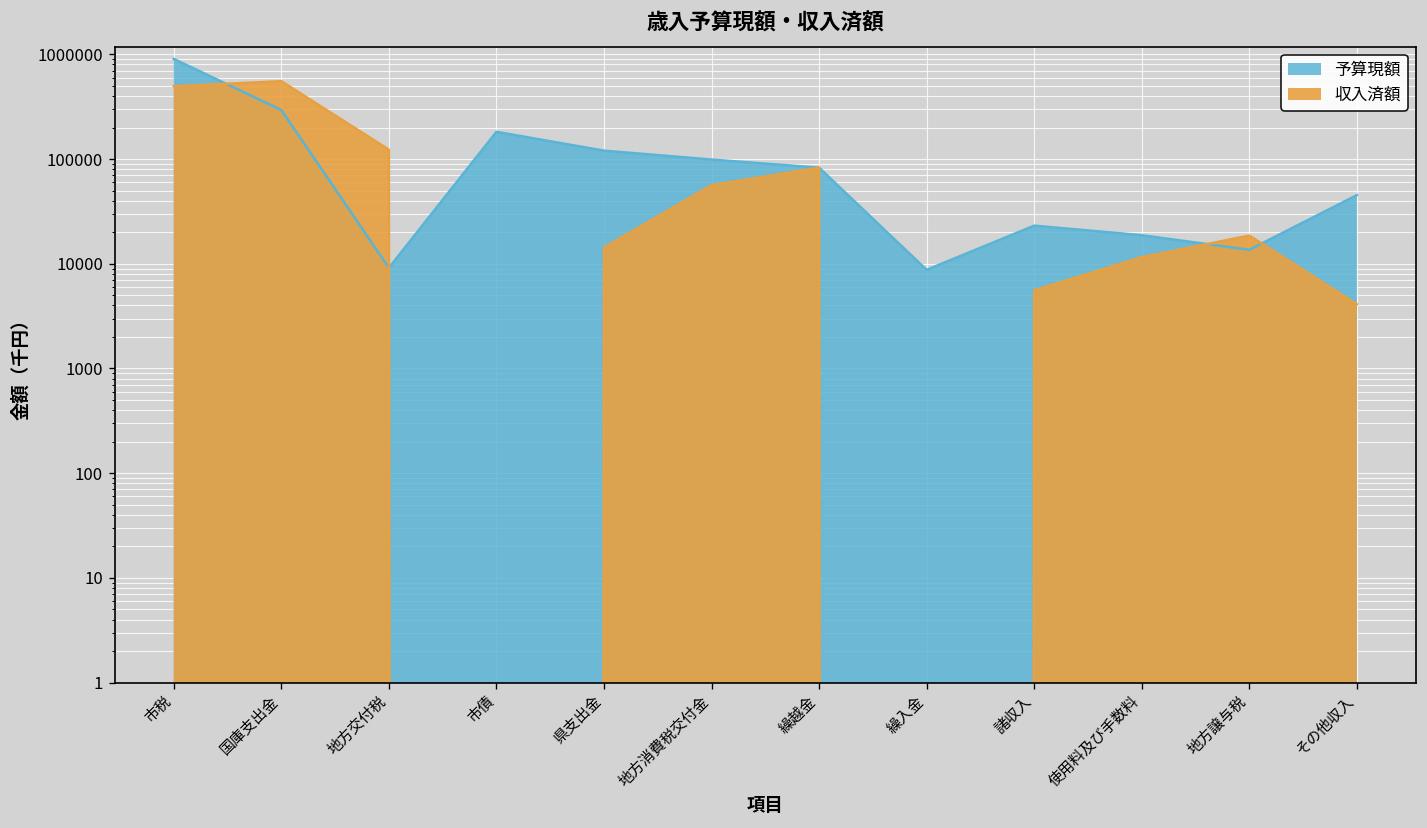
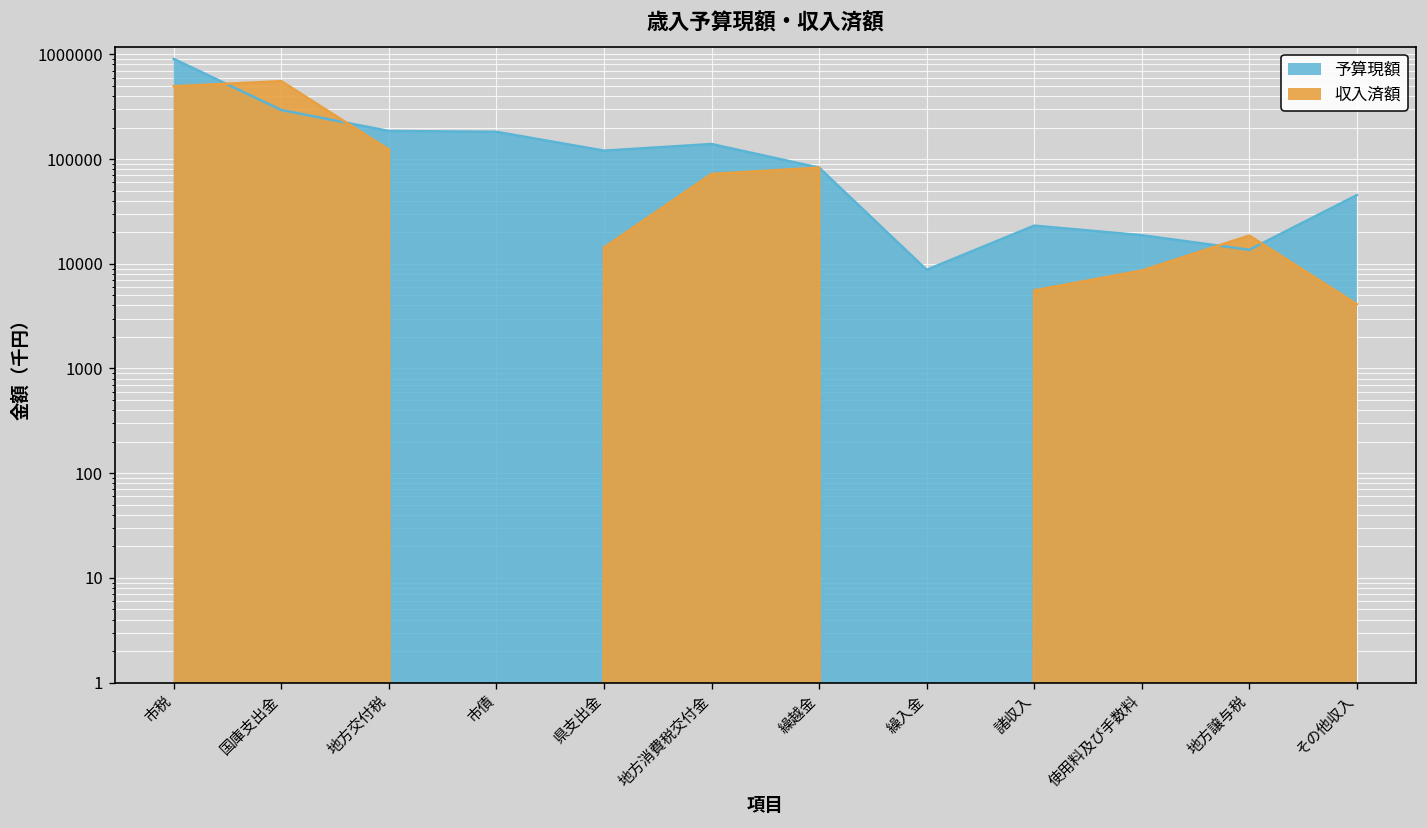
予算現額, 地方交付税: 9000 -> 190000
予算現額, 地方消費税交付金: 100000 -> 140000
収入済額, 地方消費税交付金: 60000 -> 70000
収入済額, 使用料及び手数料: 12000 -> 9000
